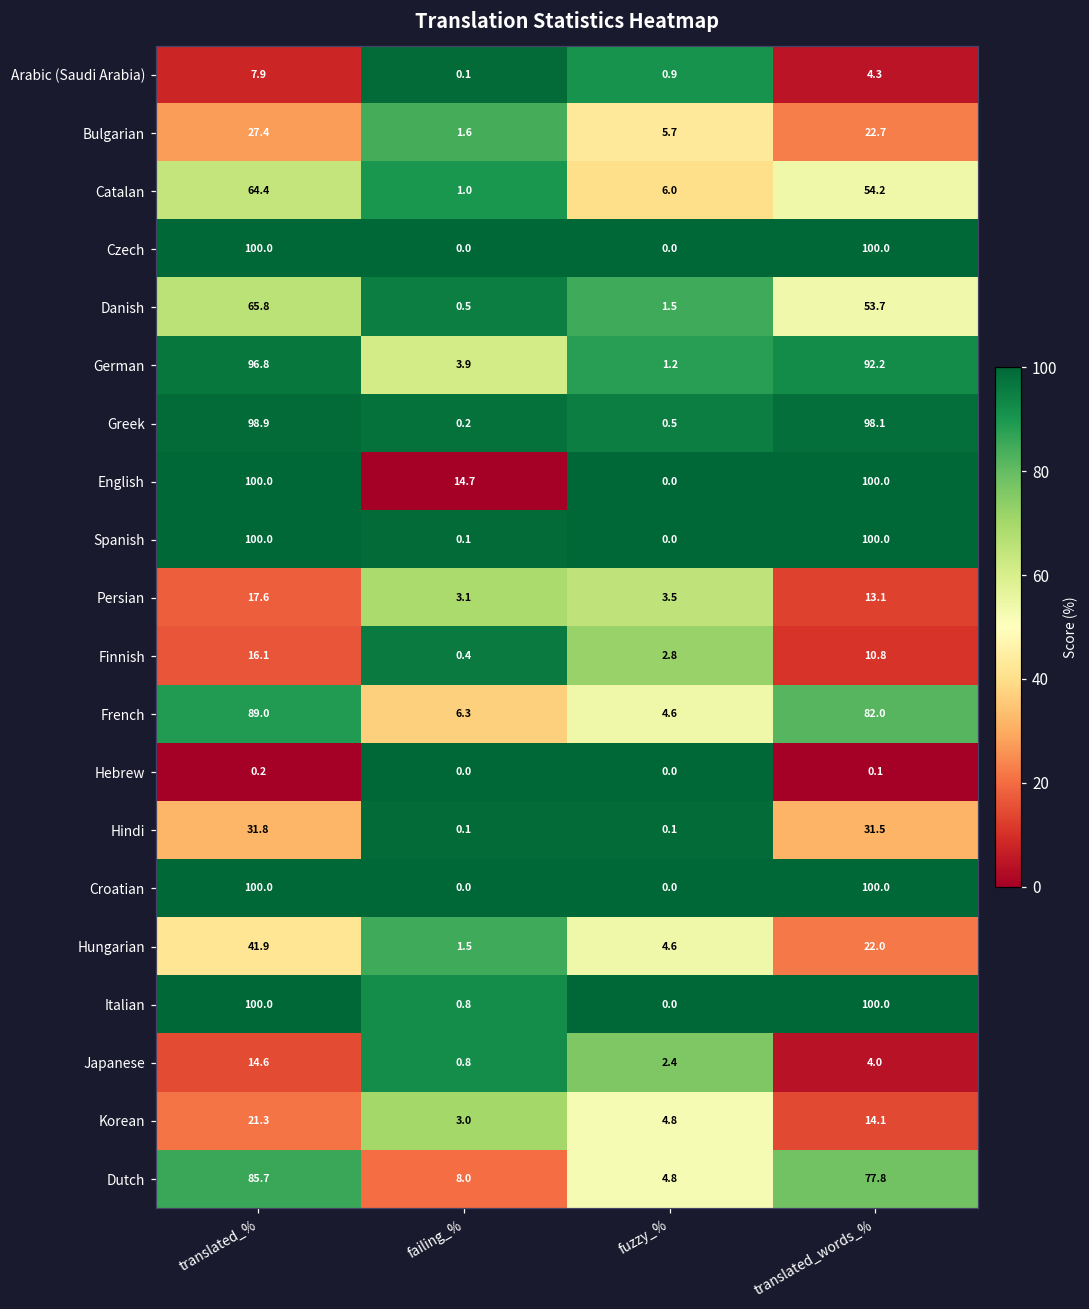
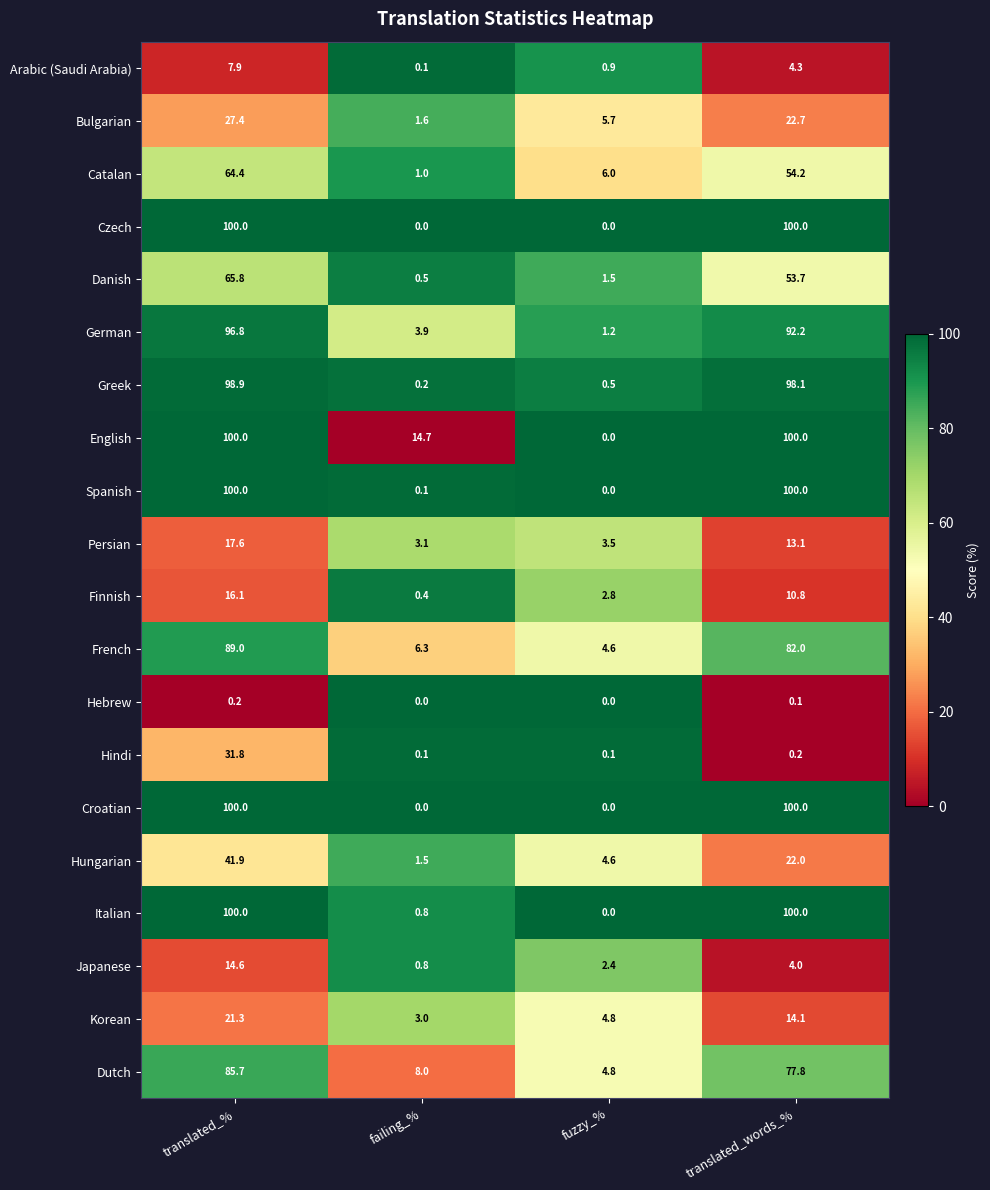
Hindi, translated_words_%: 31.5 -> 0.2
